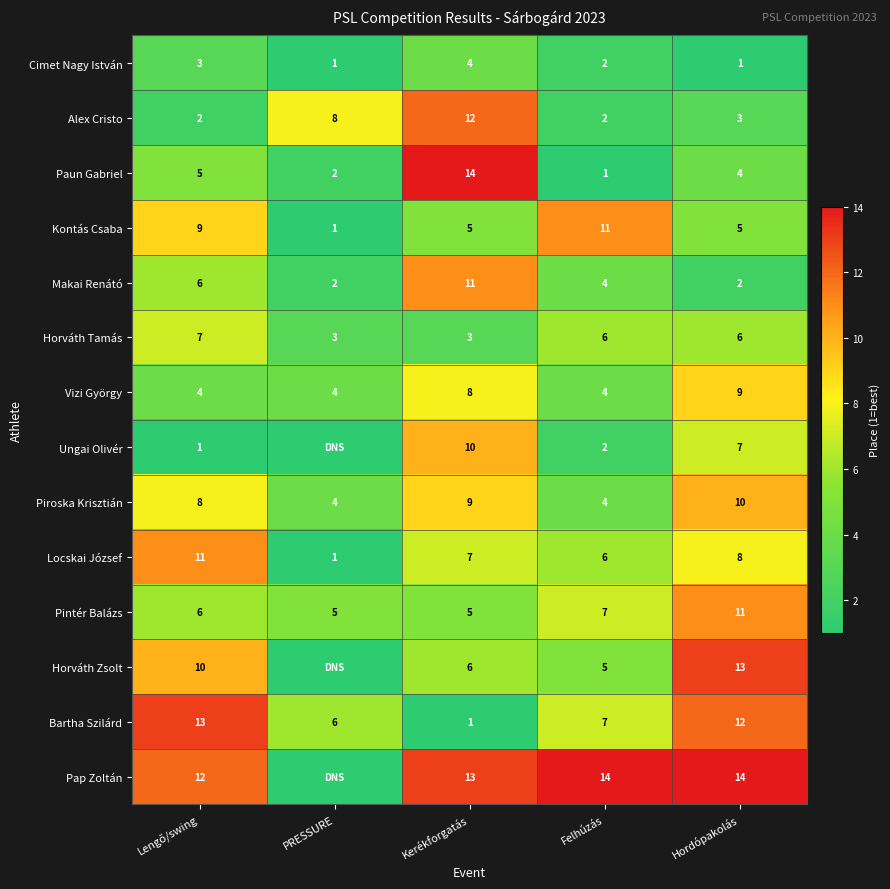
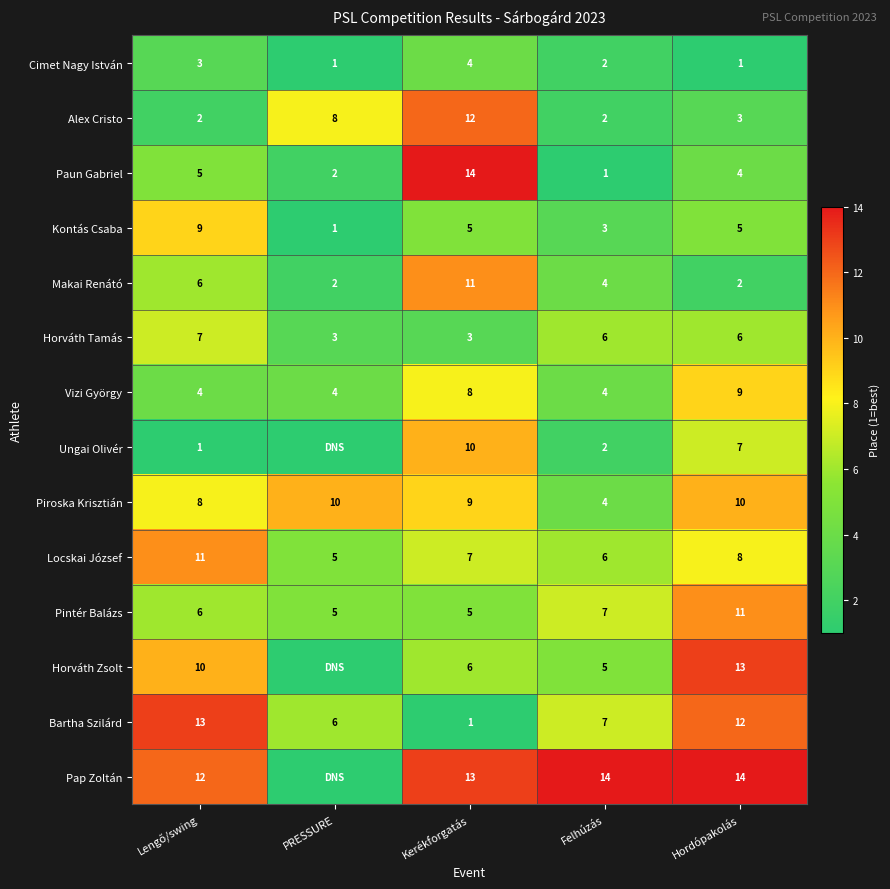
Kontás Csaba, Felhúzás: 11 -> 3
Piroska Krisztián, PRESSURE: 4 -> 10
Locskai József, PRESSURE: 1 -> 5
